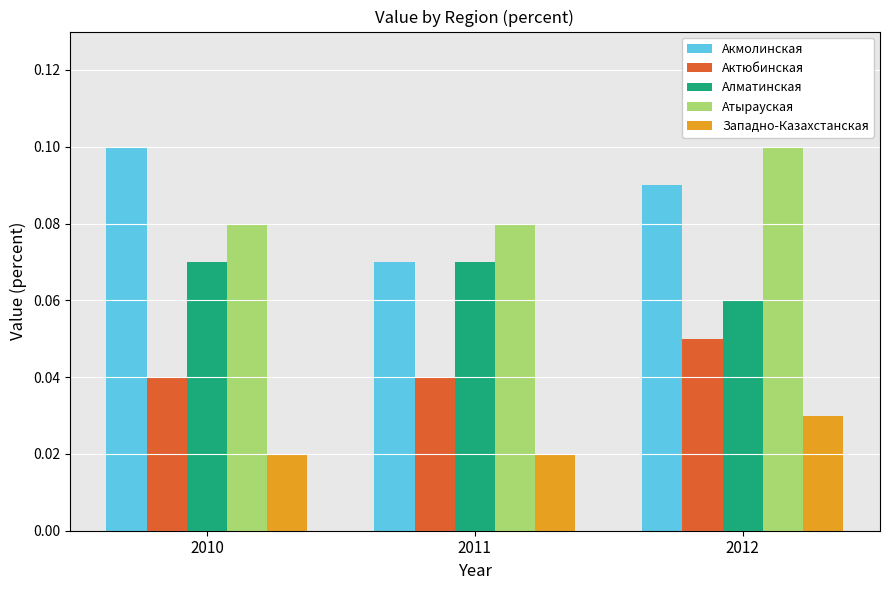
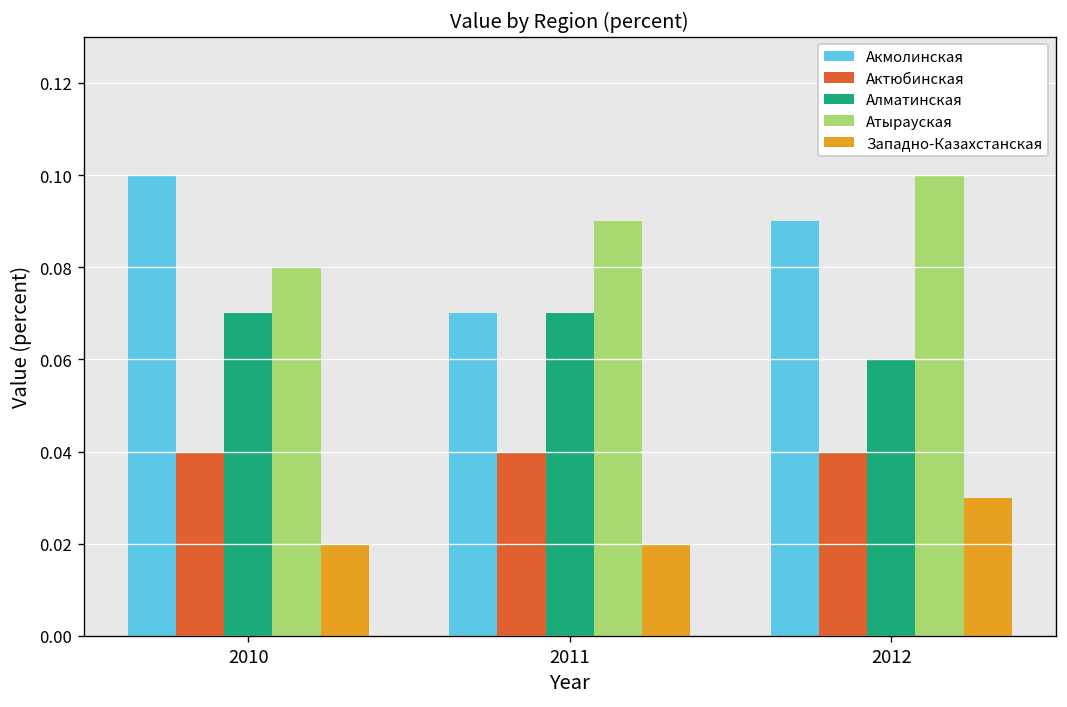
Атырауская, 2011: 0.08 -> 0.09
Актюбинская, 2012: 0.05 -> 0.04
